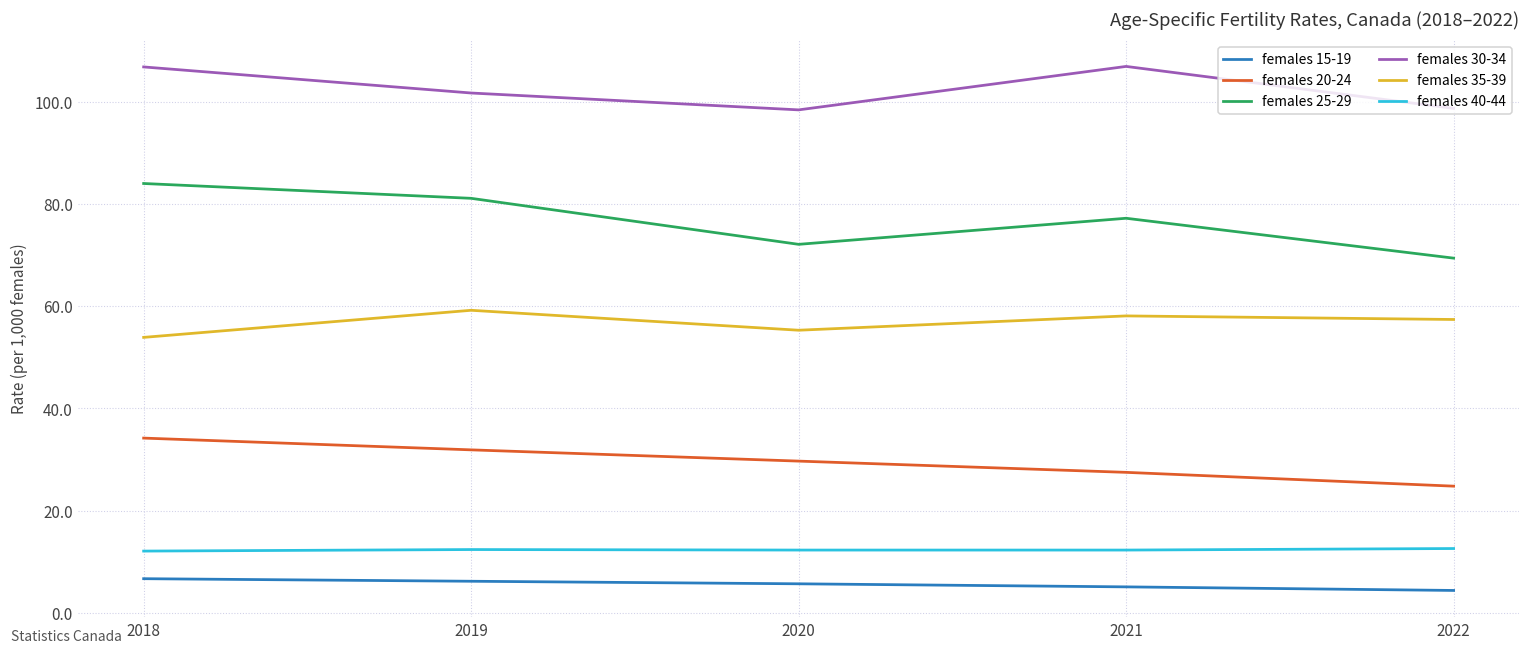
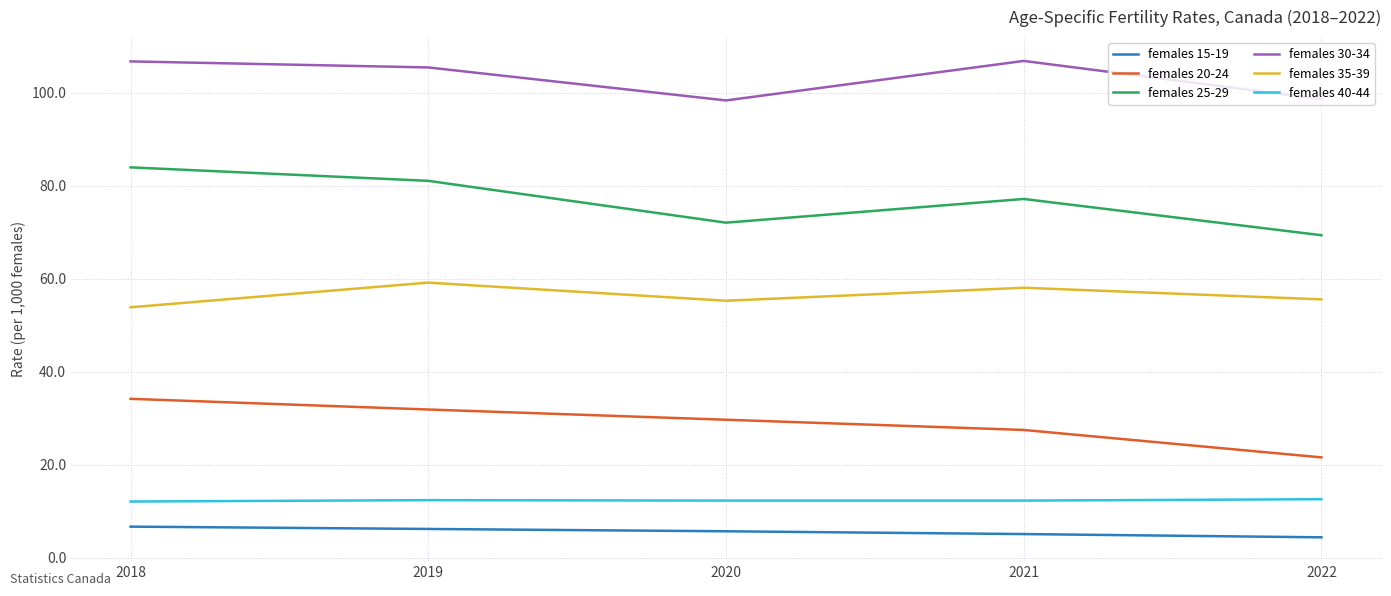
females 30-34, 2019: 102 -> 106
females 20-24, 2022: 25 -> 22
females 35-39, 2022: 57 -> 56
